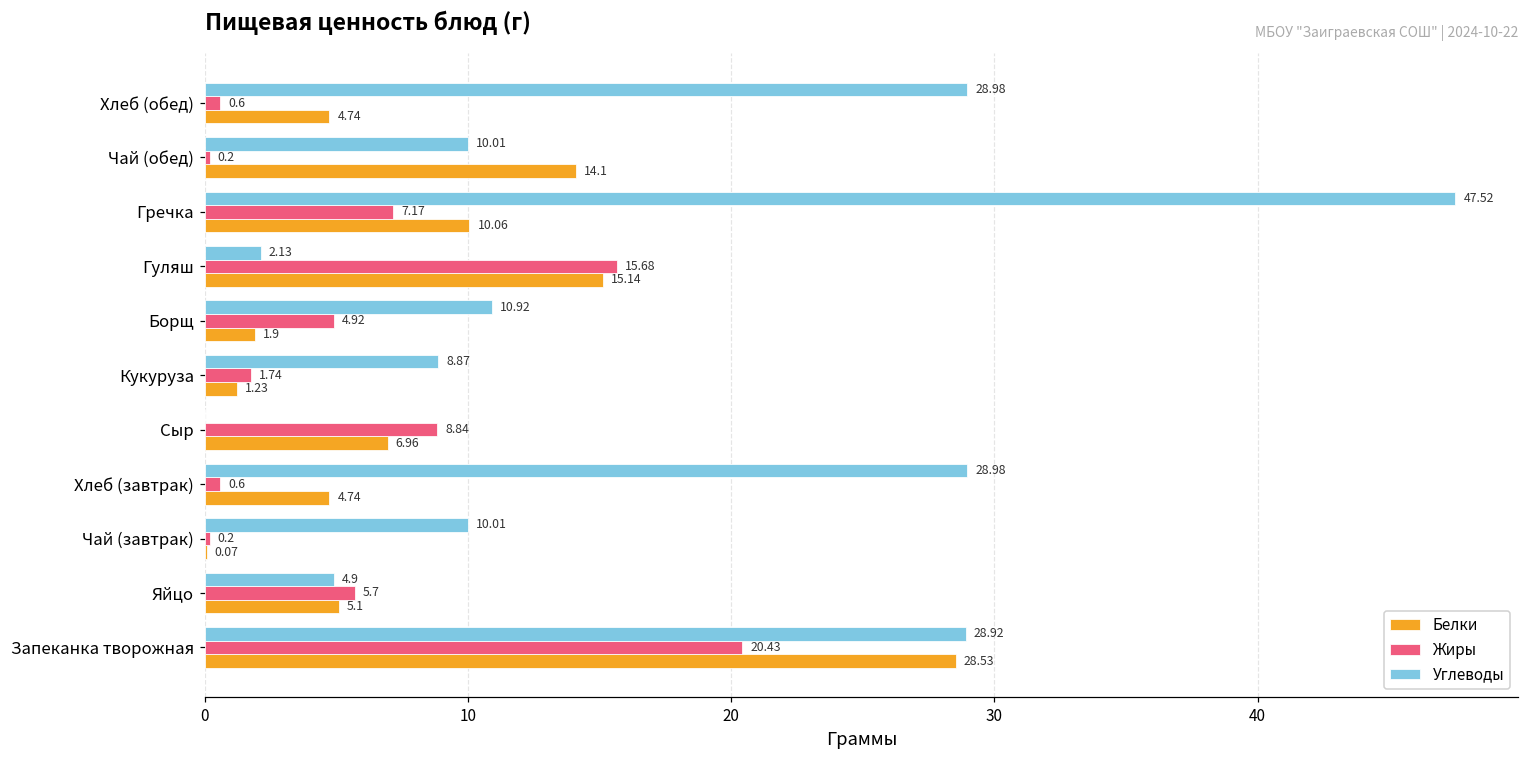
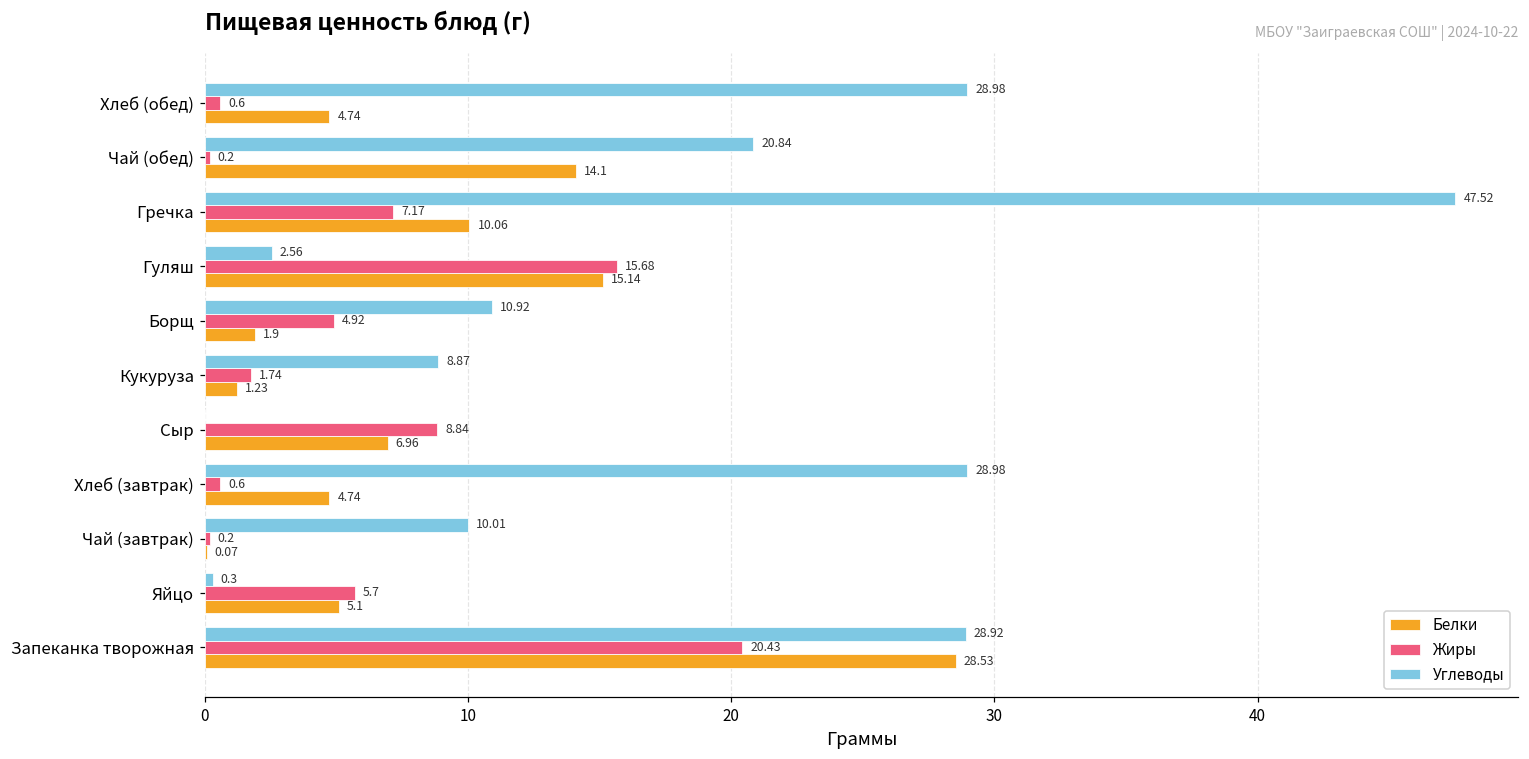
Углеводы, Чай (обед): 10.01 -> 20.84
Углеводы, Гуляш: 2.13 -> 2.56
Углеводы, Яйцо: 4.9 -> 0.3
